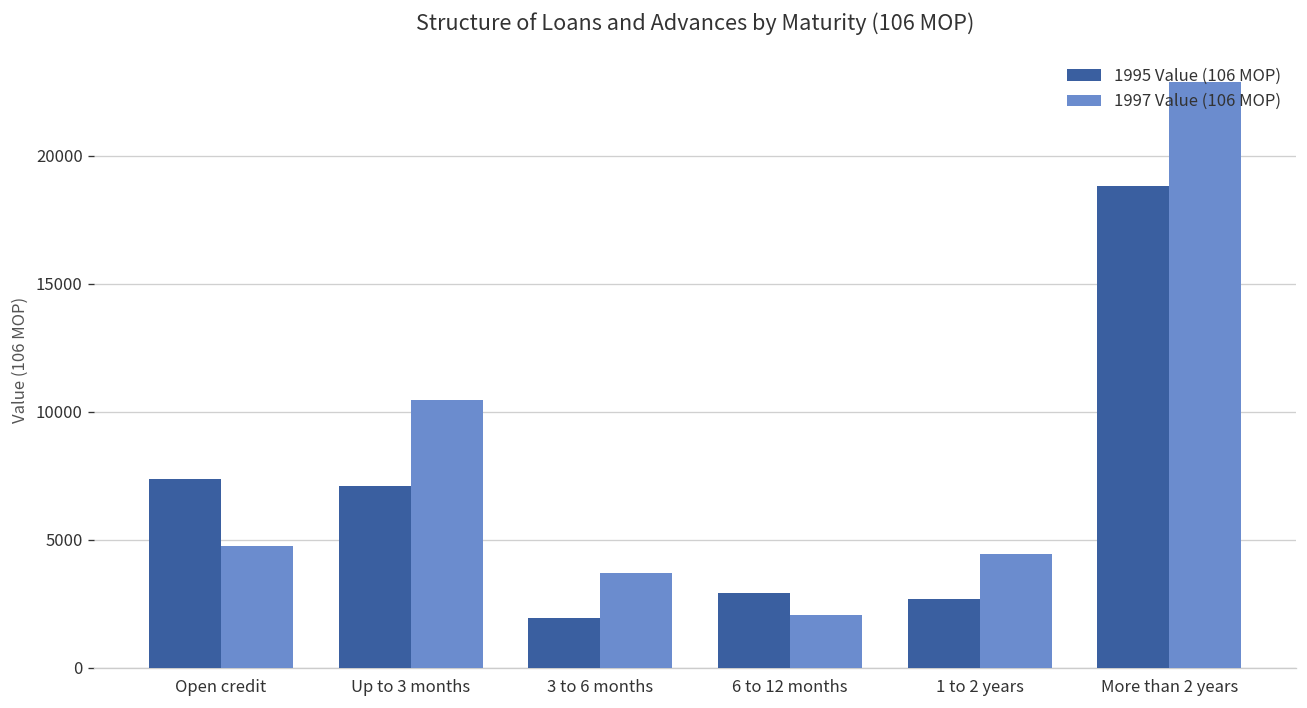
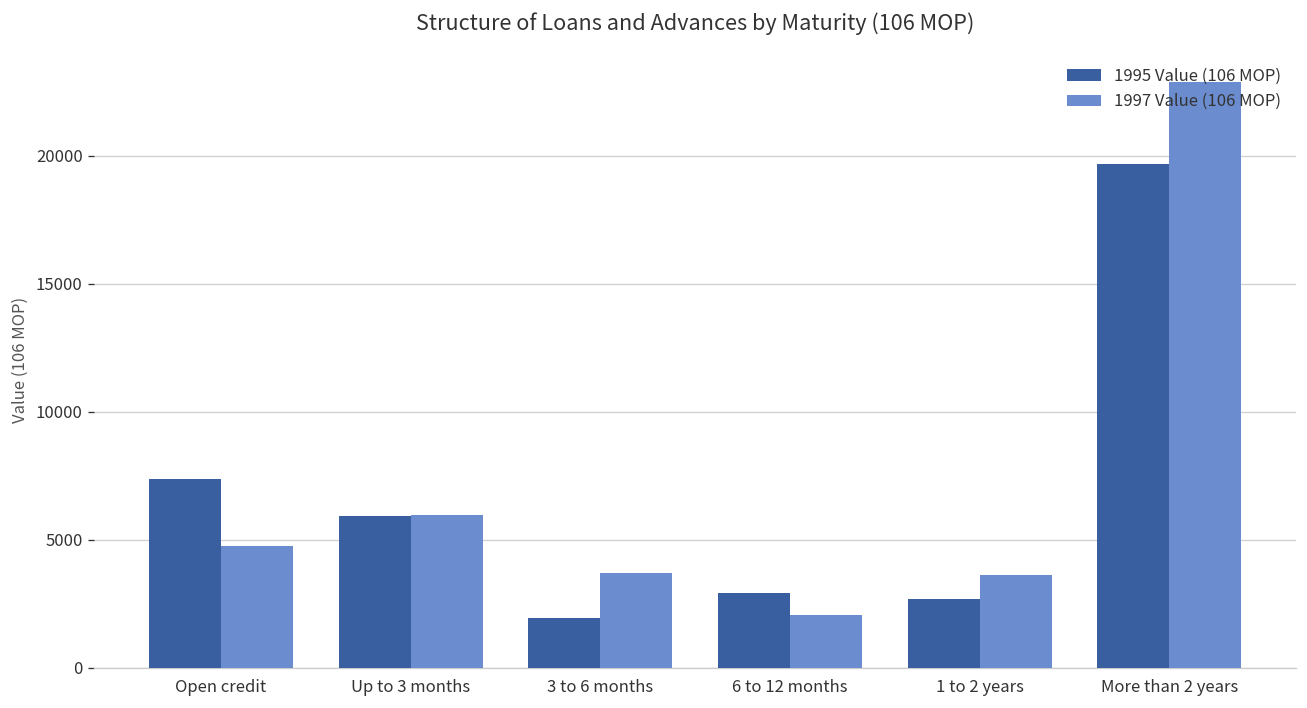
1995 Value (106 MOP), Up to 3 months: 7100 -> 5900
1997 Value (106 MOP), Up to 3 months: 10500 -> 6000
1997 Value (106 MOP), 1 to 2 years: 4500 -> 3600
1995 Value (106 MOP), More than 2 years: 18800 -> 19700
